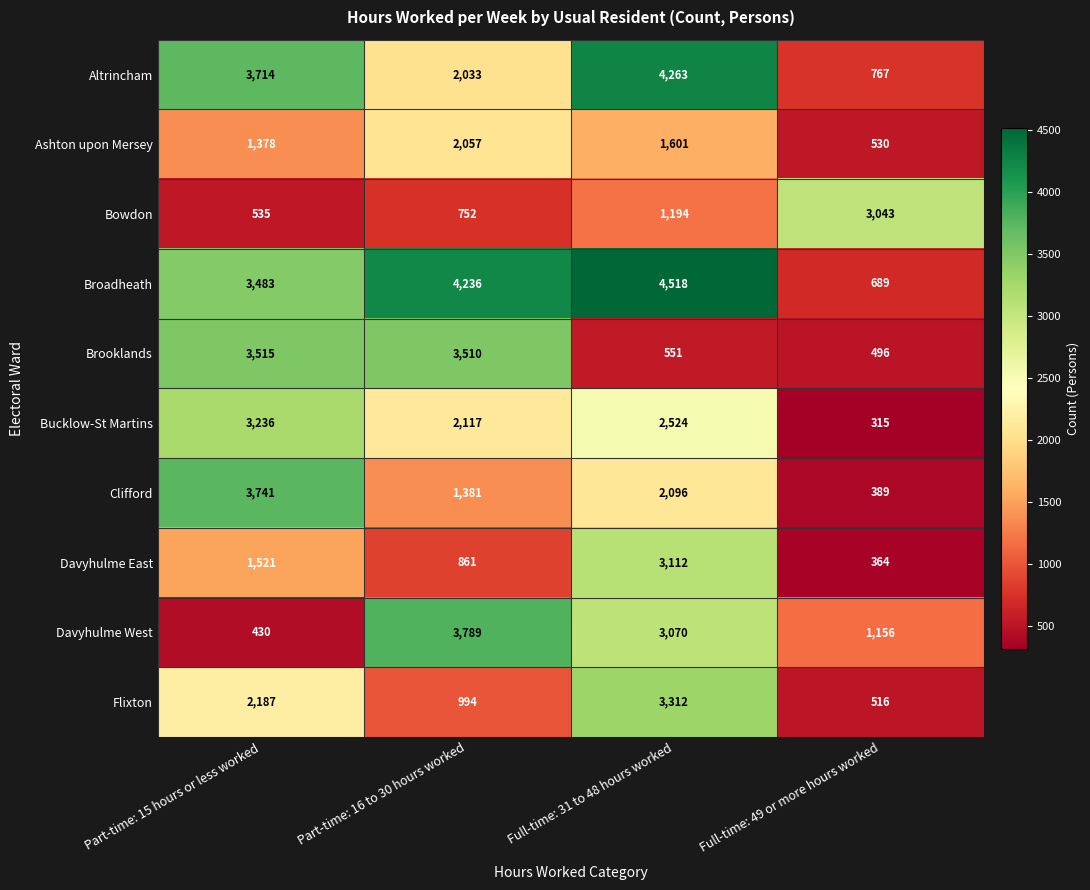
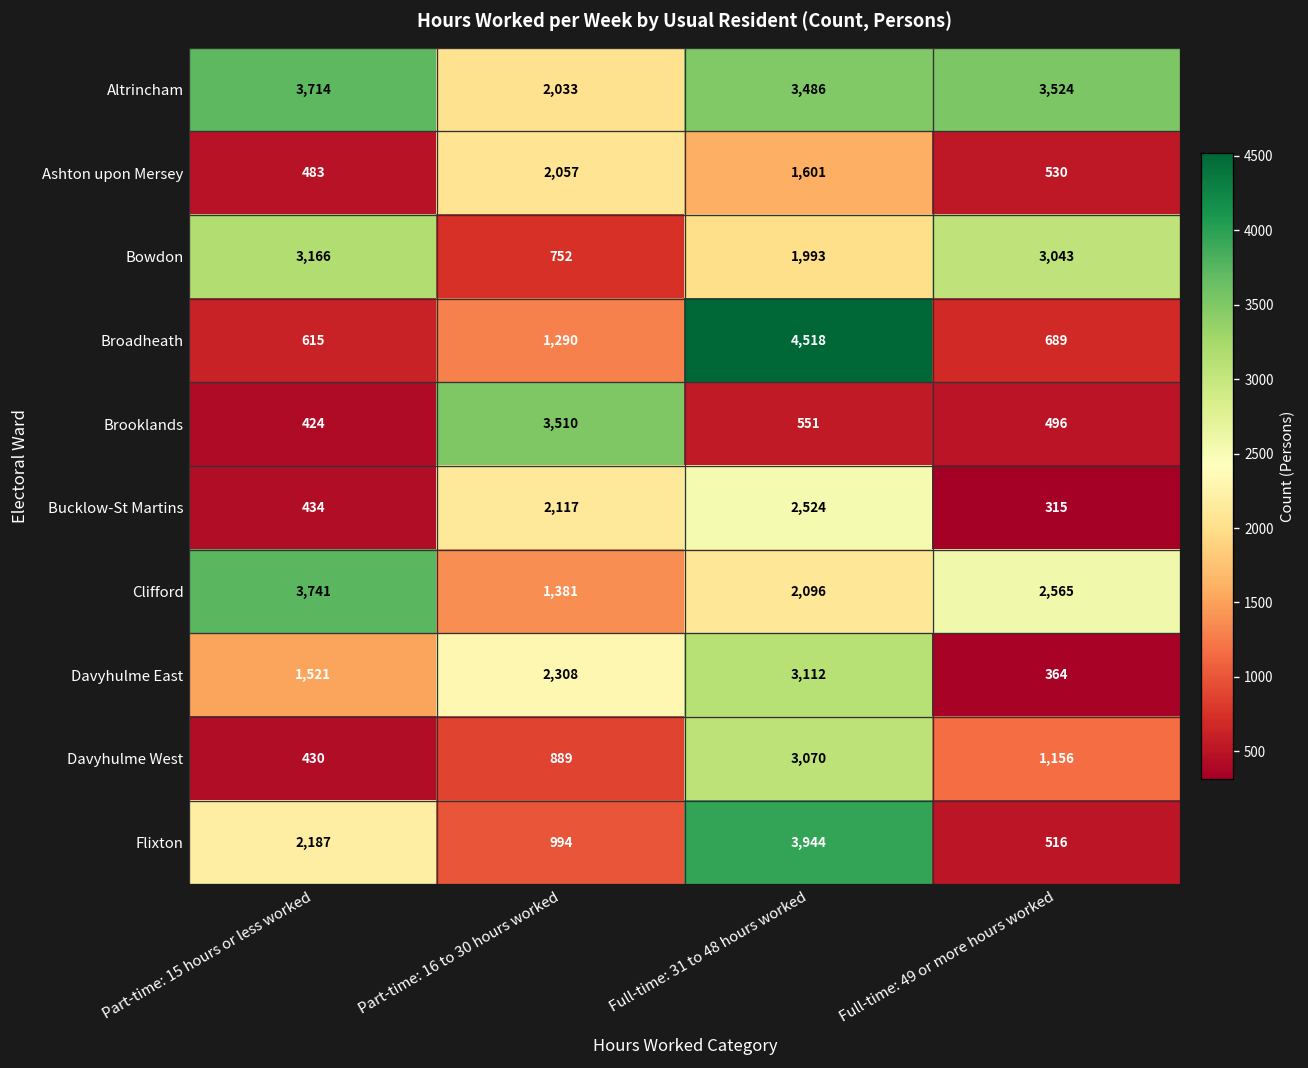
Altrincham, Full-time: 31 to 48 hours worked: 4,263 -> 3,486
Altrincham, Full-time: 49 or more hours worked: 767 -> 3,524
Ashton upon Mersey, Part-time: 15 hours or less worked: 1,378 -> 483
Bowdon, Part-time: 15 hours or less worked: 535 -> 3,166
Bowdon, Full-time: 31 to 48 hours worked: 1,194 -> 1,993
Broadheath, Part-time: 15 hours or less worked: 3,483 -> 615
Broadheath, Part-time: 16 to 30 hours worked: 4,236 -> 1,290
Brooklands, Part-time: 15 hours or less worked: 3,515 -> 424
Bucklow-St Martins, Part-time: 15 hours or less worked: 3,236 -> 434
Clifford, Full-time: 49 or more hours worked: 389 -> 2,565
Davyhulme East, Part-time: 16 to 30 hours worked: 861 -> 2,308
Davyhulme West, Part-time: 16 to 30 hours worked: 3,789 -> 889
Flixton, Full-time: 31 to 48 hours worked: 3,312 -> 3,944
